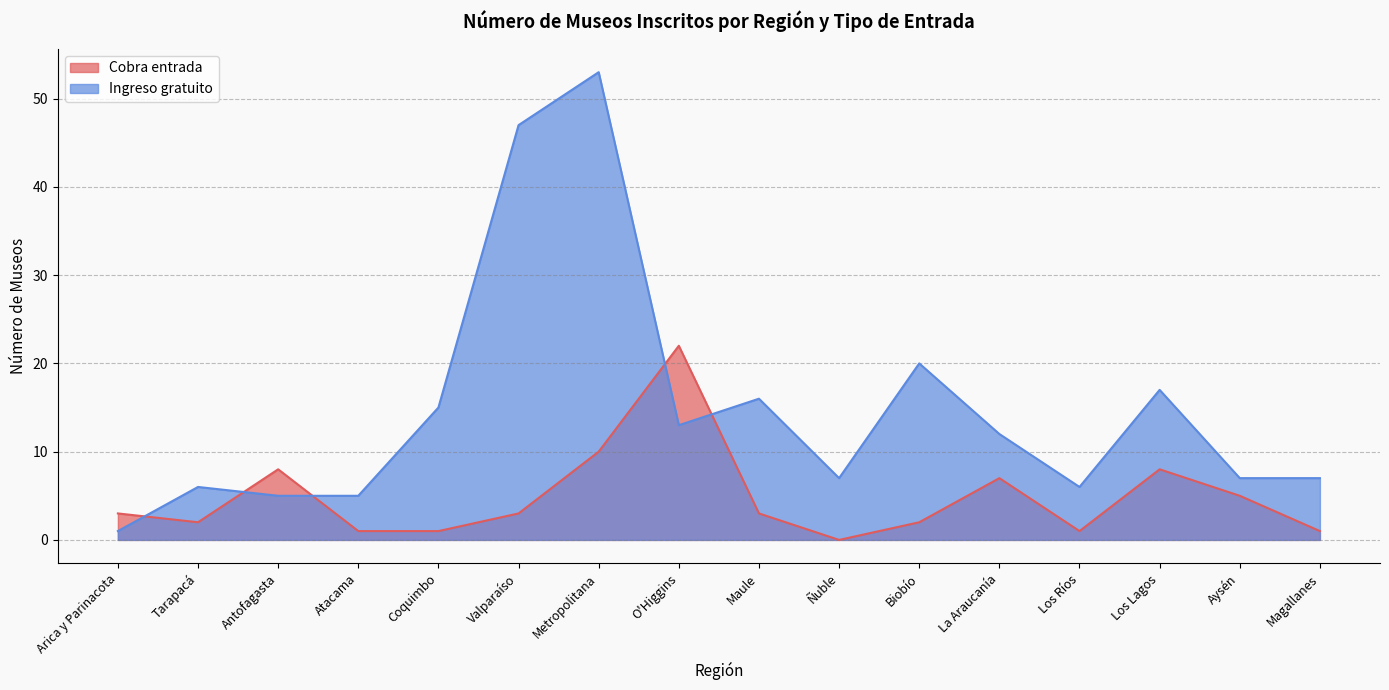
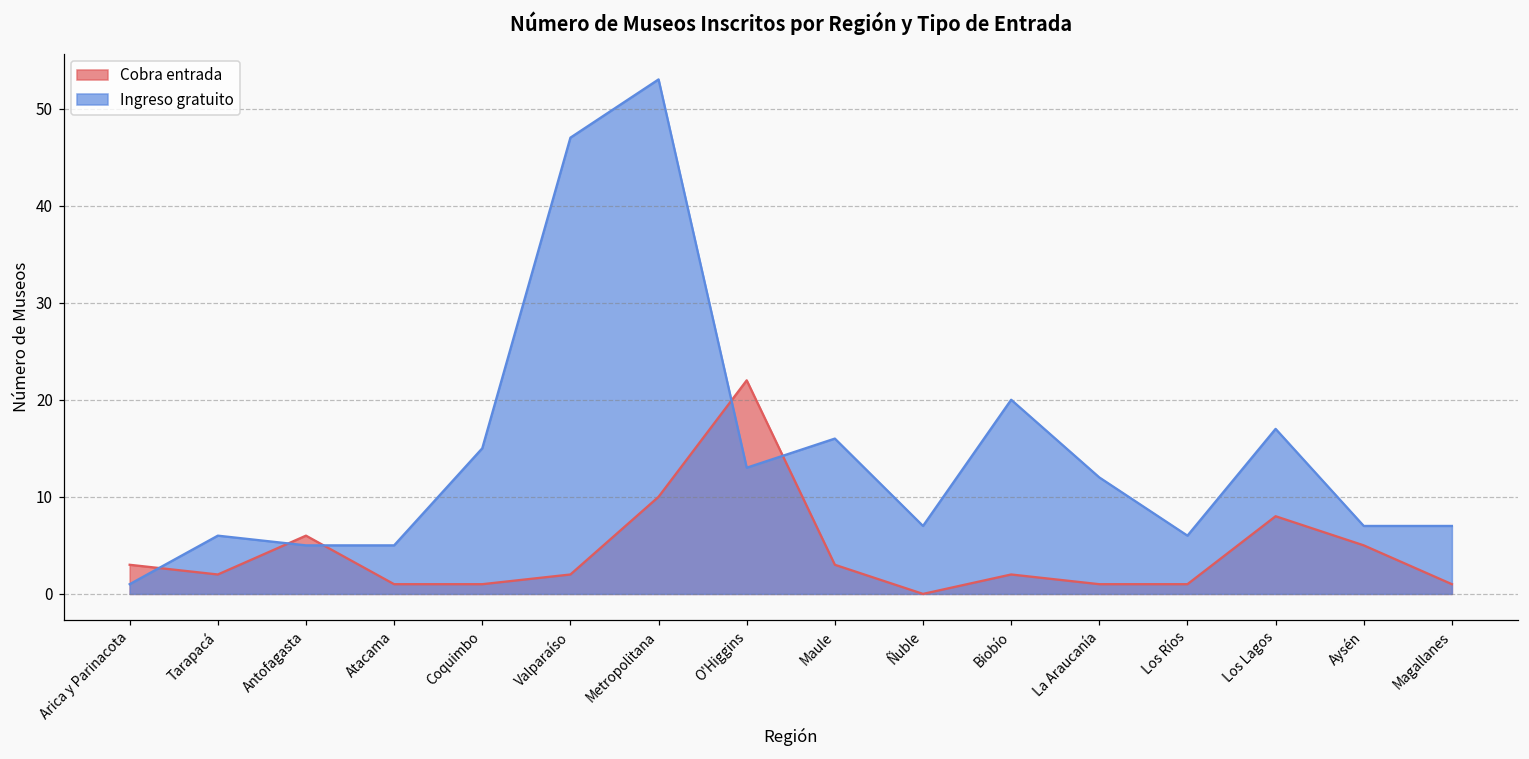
Cobra entrada, Antofagasta: 8 -> 6
Cobra entrada, Valparaíso: 3 -> 2
Cobra entrada, La Araucanía: 7 -> 1
